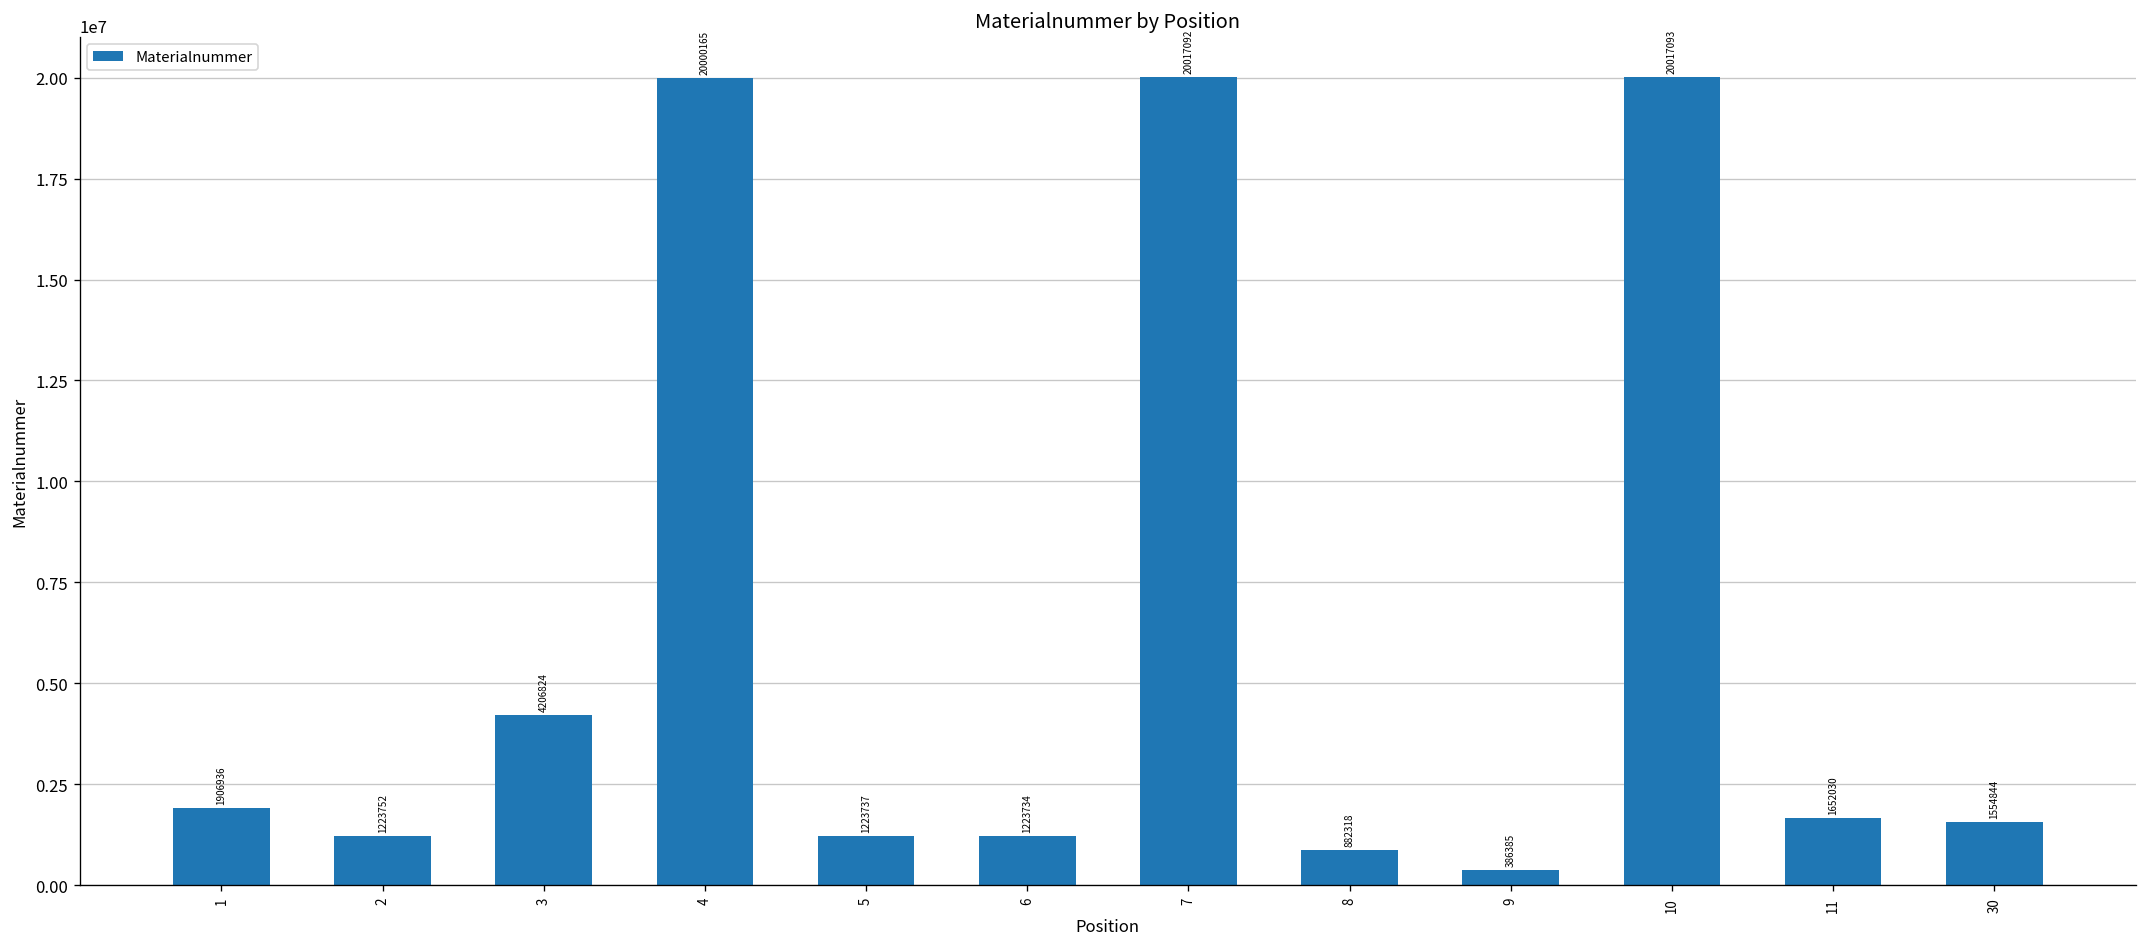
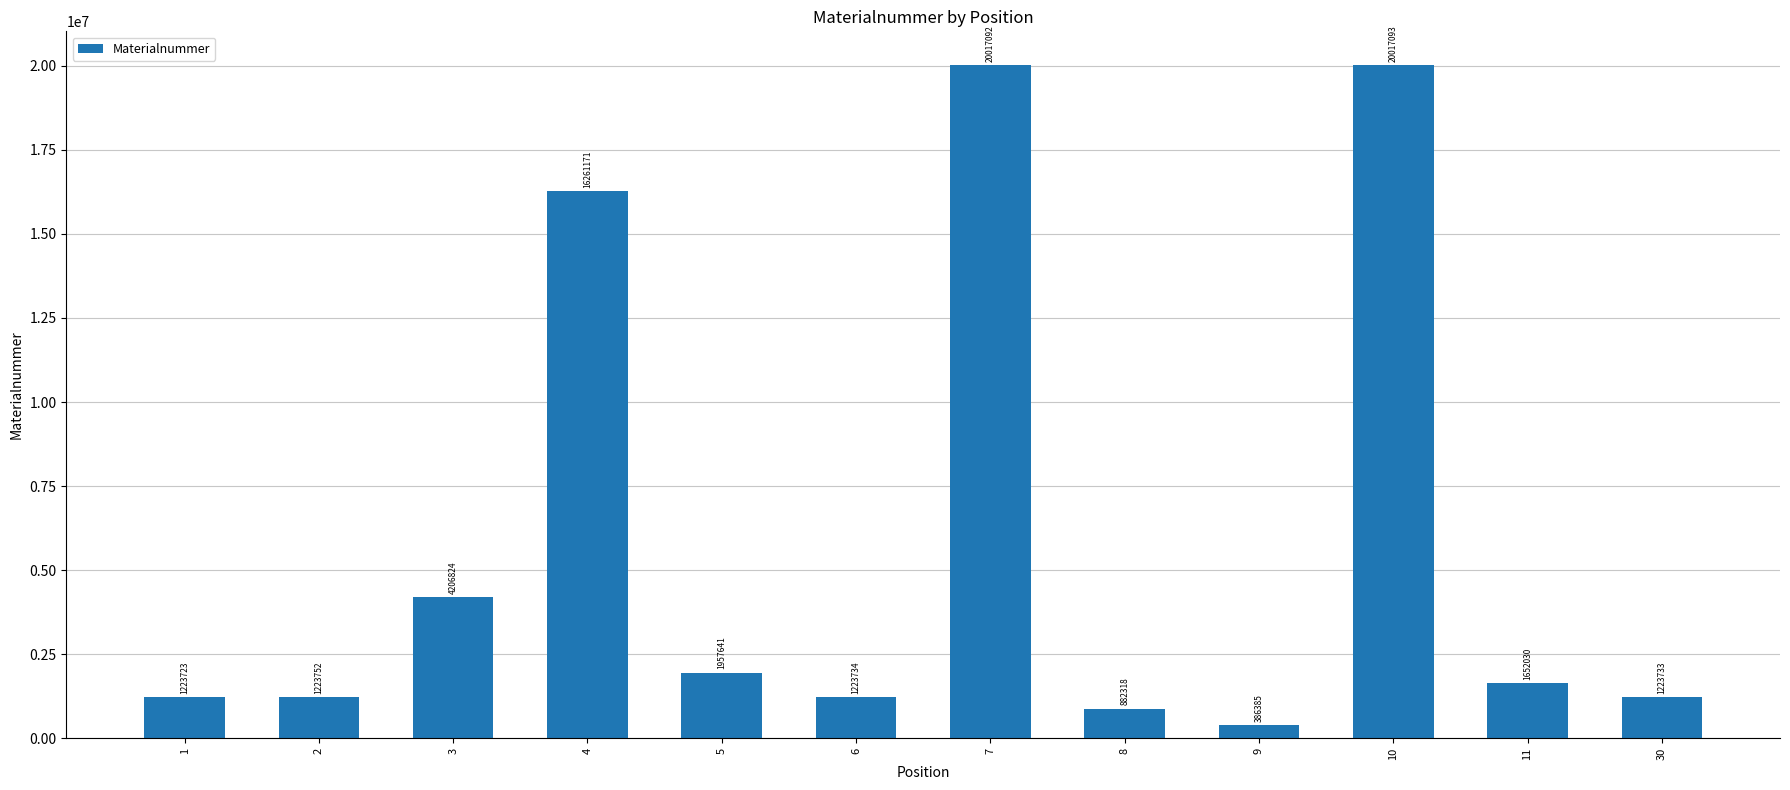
1: 1906936 -> 1223723
4: 20000165 -> 16261171
5: 1223737 -> 1957641
30: 1554844 -> 1223733
